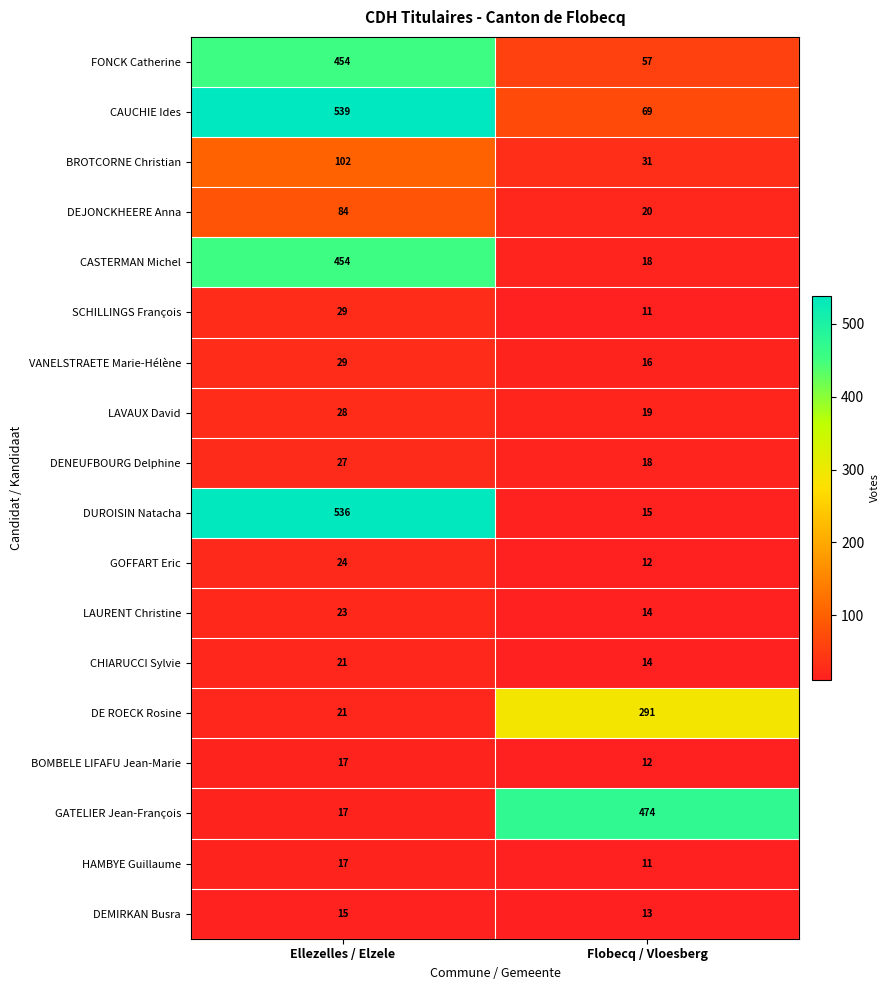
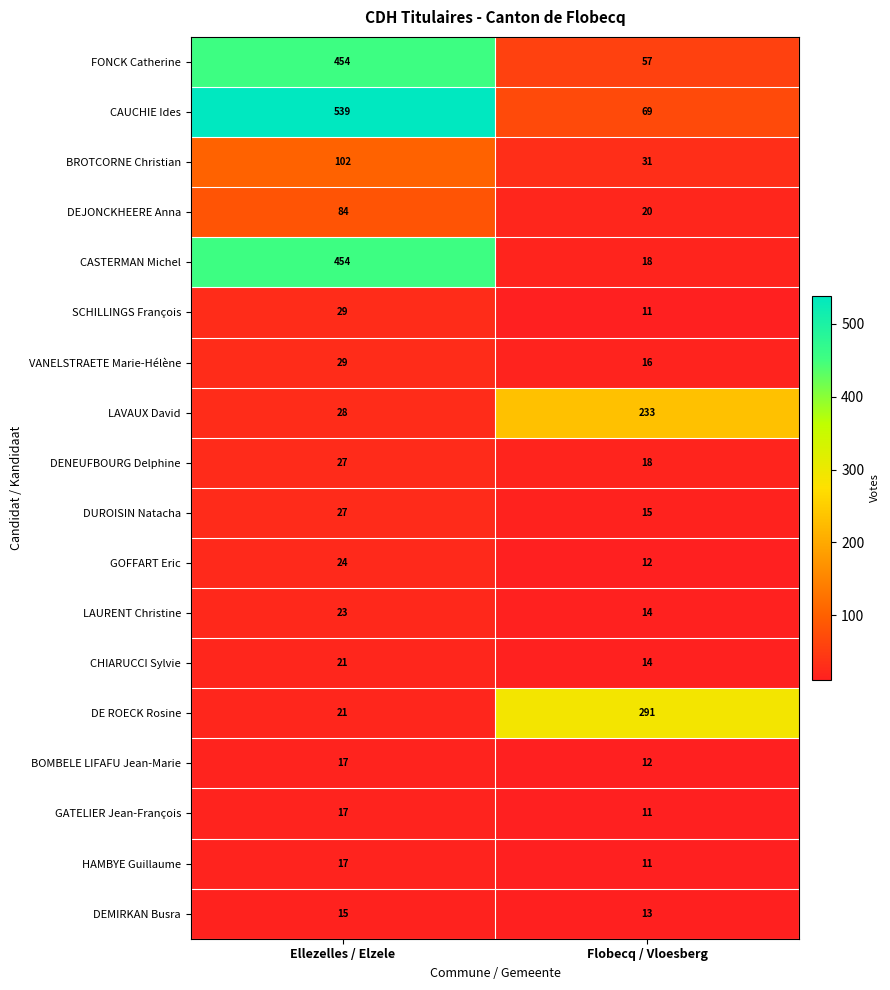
LAVAUX David, Flobecq / Vloesberg: 19 -> 233
DUROISIN Natacha, Ellezelles / Elzele: 536 -> 27
GATELIER Jean-François, Flobecq / Vloesberg: 474 -> 11
